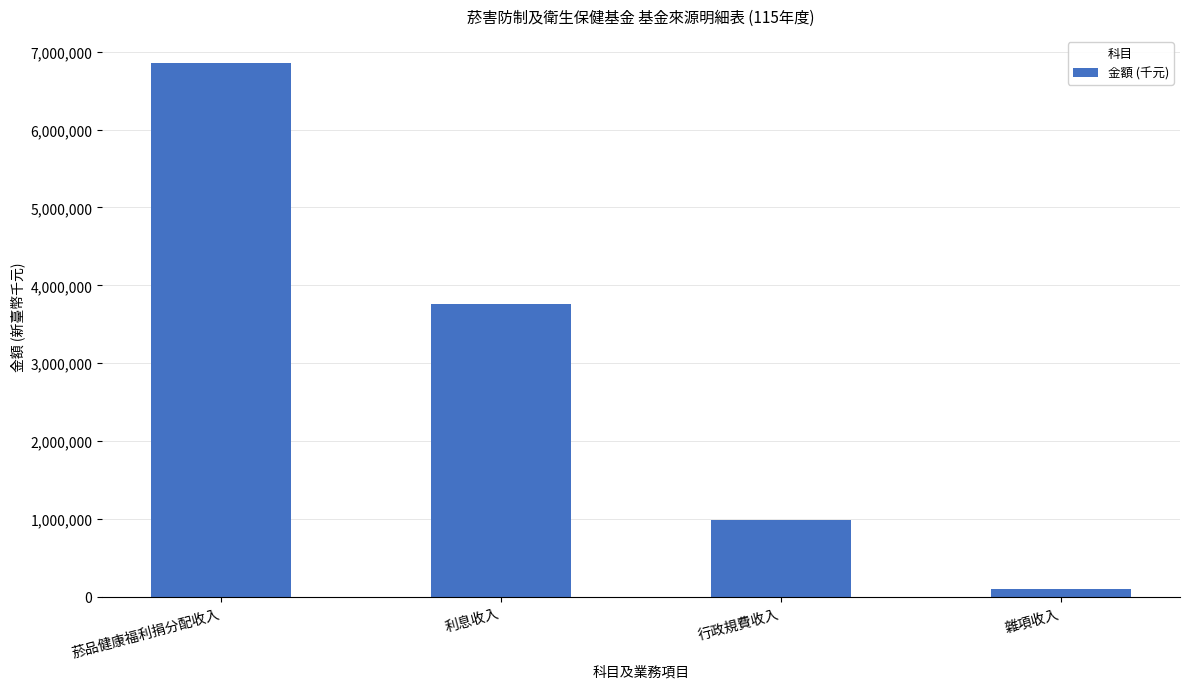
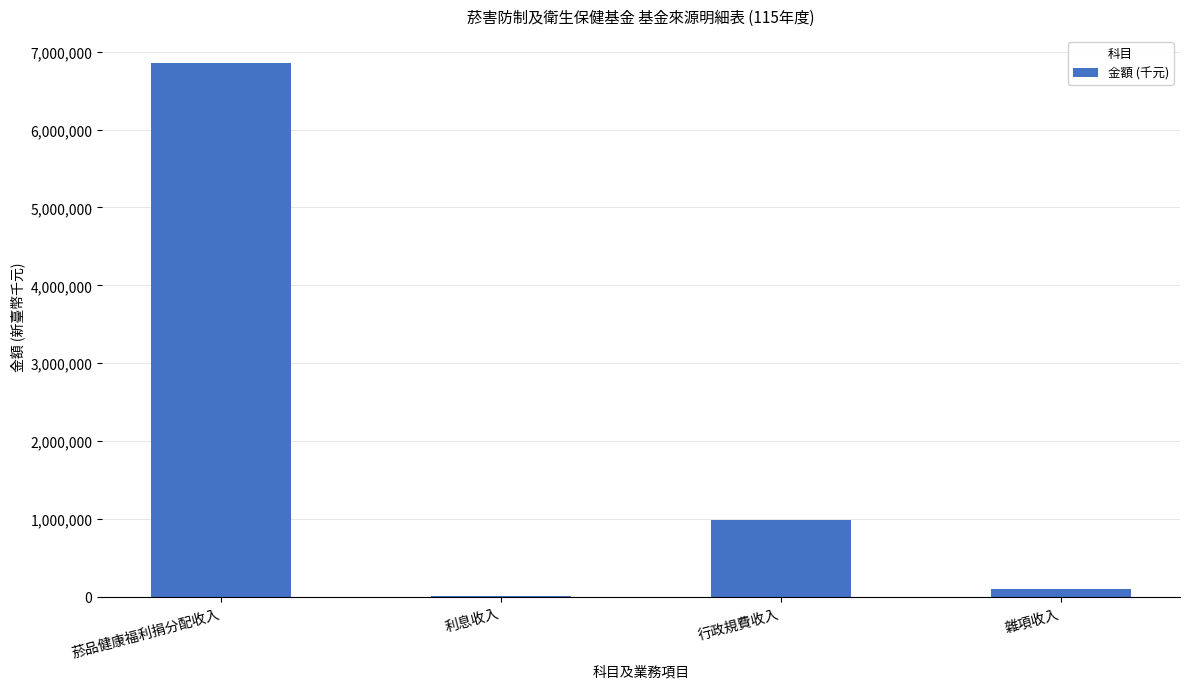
利息收入: 3,800,000 -> 0
